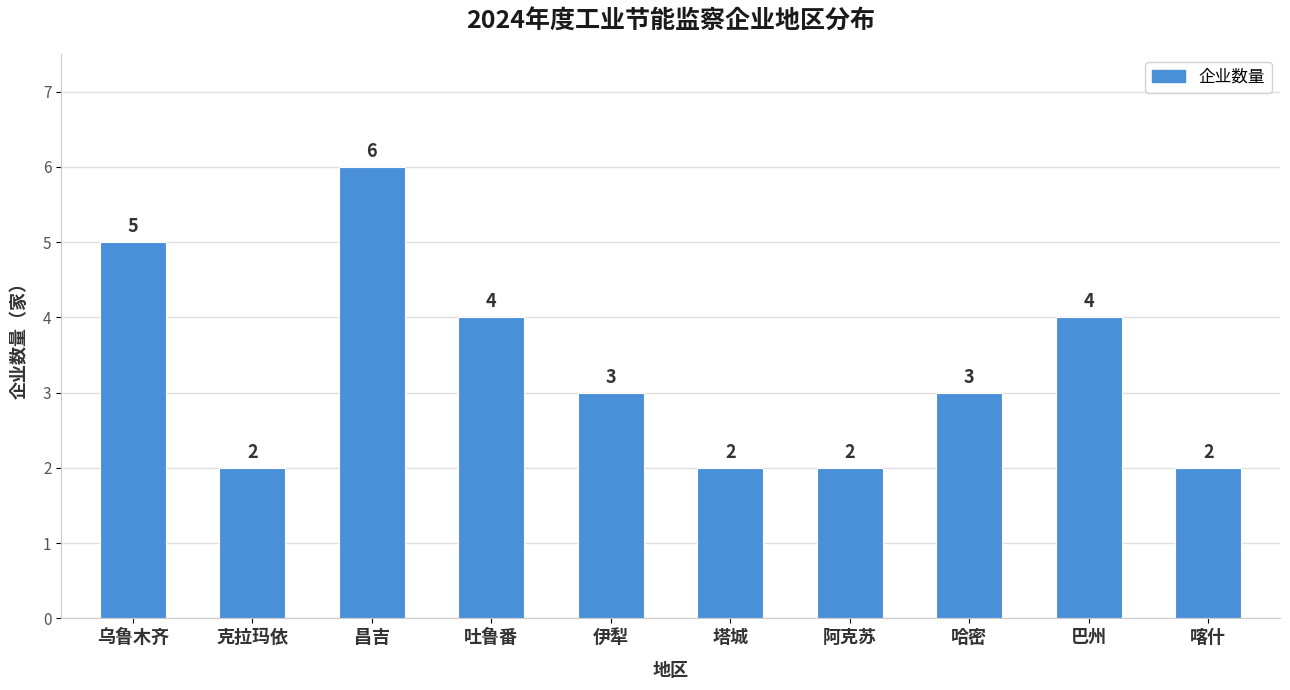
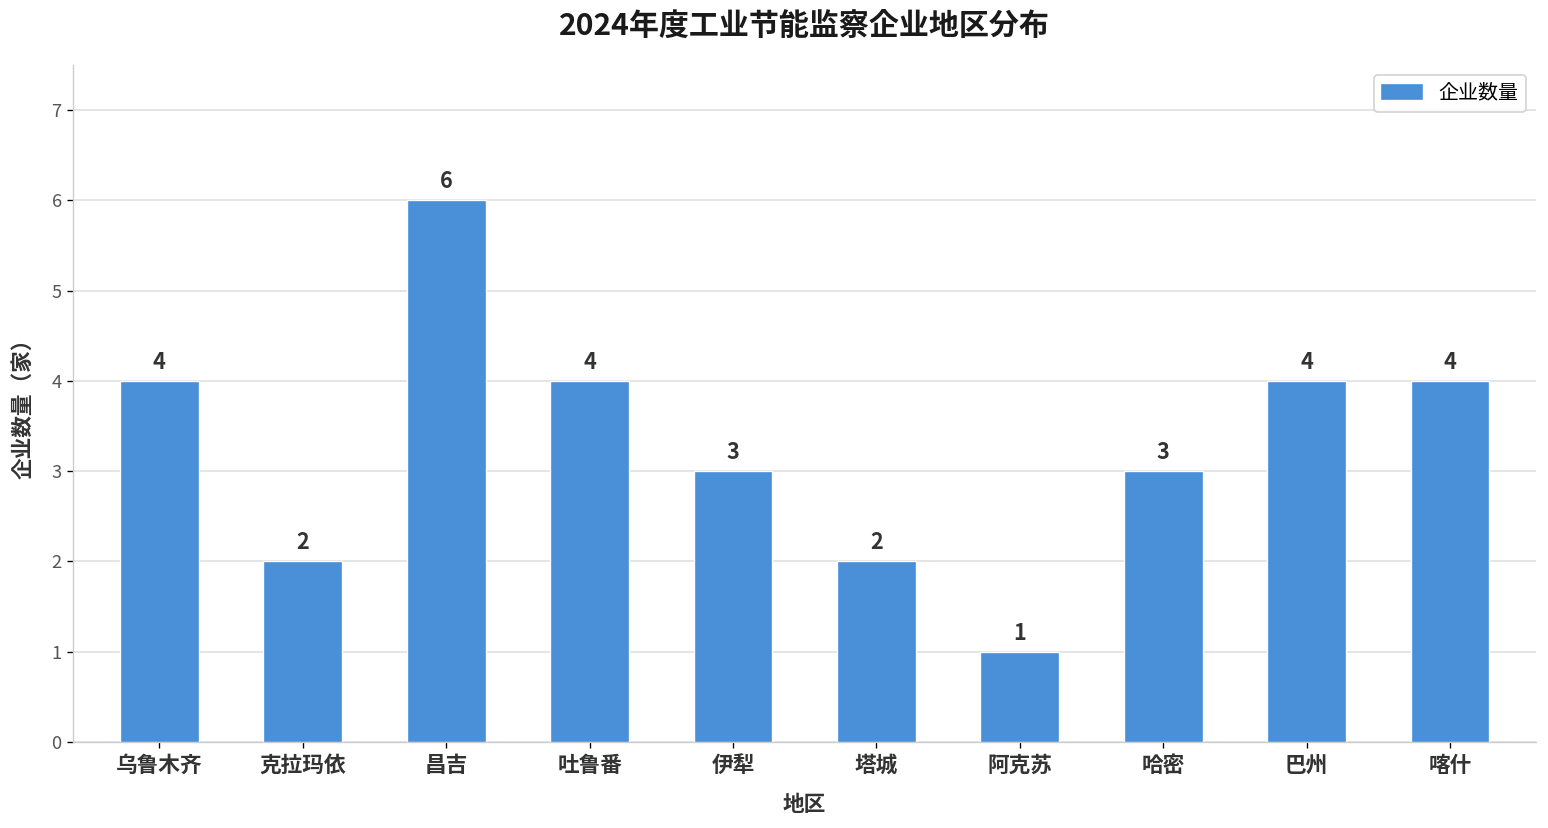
乌鲁木齐: 5 -> 4
阿克苏: 2 -> 1
喀什: 2 -> 4
